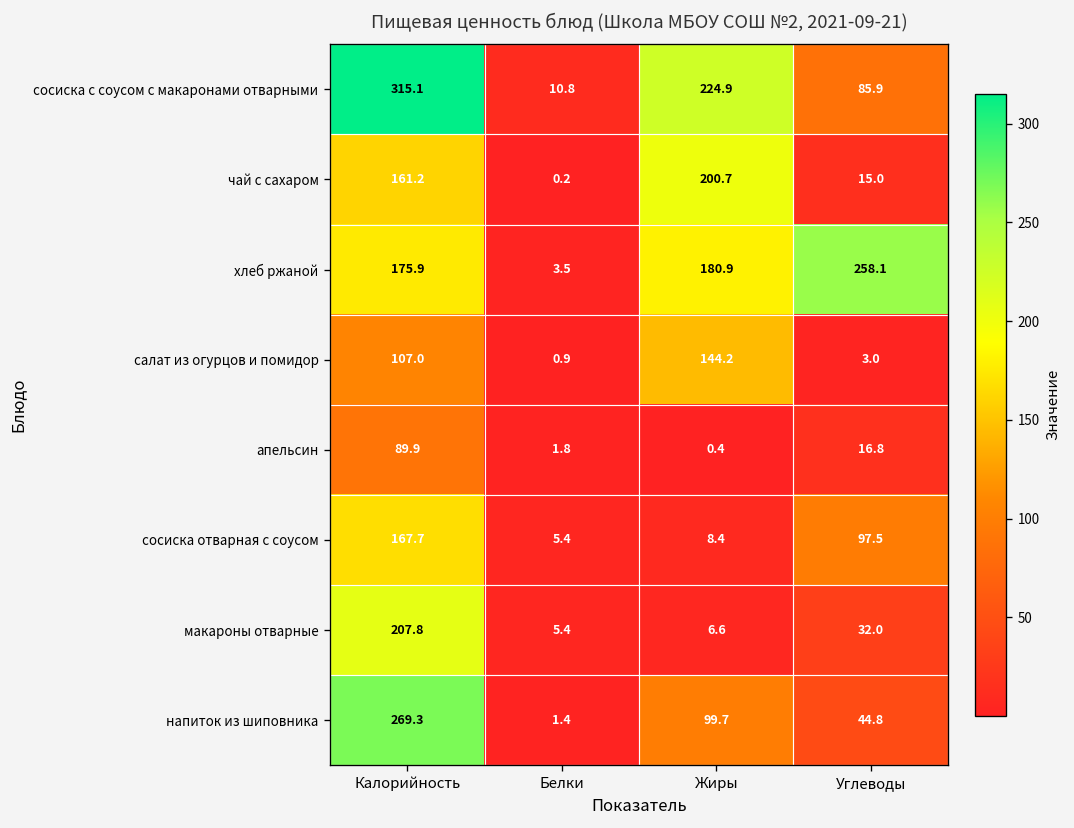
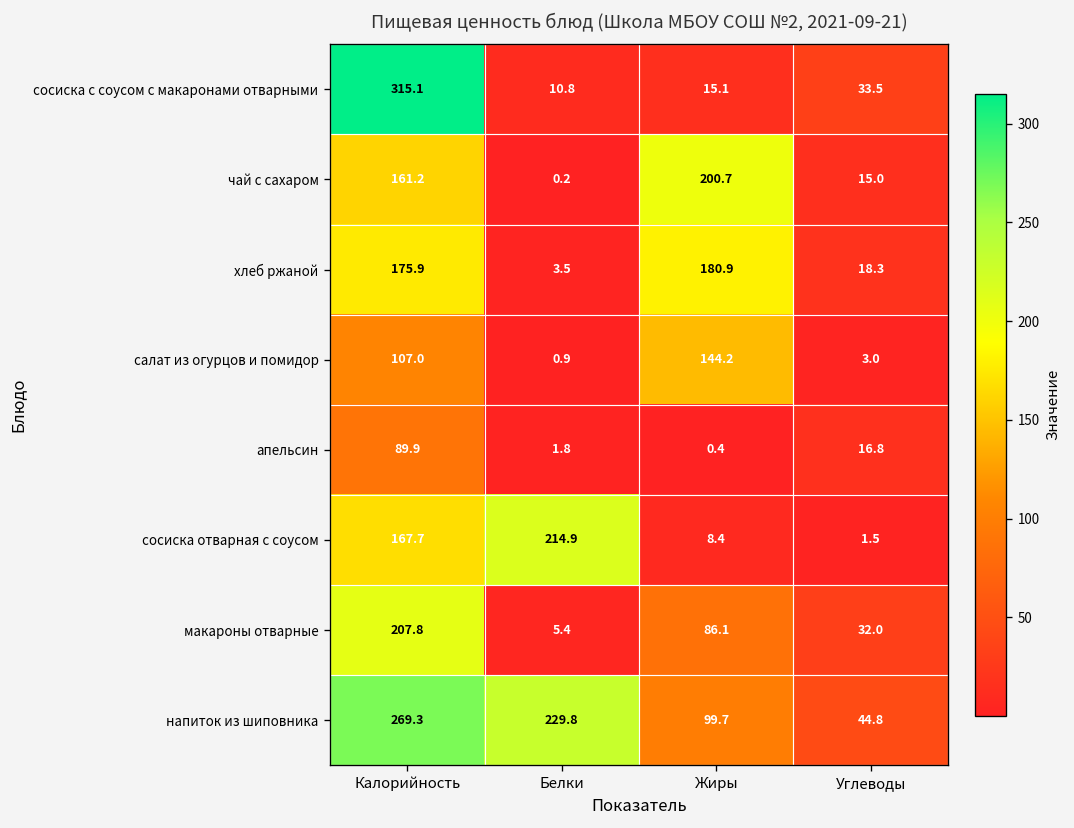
сосиска с соусом с макаронами отварными, Жиры: 224.9 -> 15.1
сосиска с соусом с макаронами отварными, Углеводы: 85.9 -> 33.5
хлеб ржаной, Углеводы: 258.1 -> 18.3
сосиска отварная с соусом, Белки: 5.4 -> 214.9
сосиска отварная с соусом, Углеводы: 97.5 -> 1.5
макароны отварные, Жиры: 6.6 -> 86.1
напиток из шиповника, Белки: 1.4 -> 229.8
